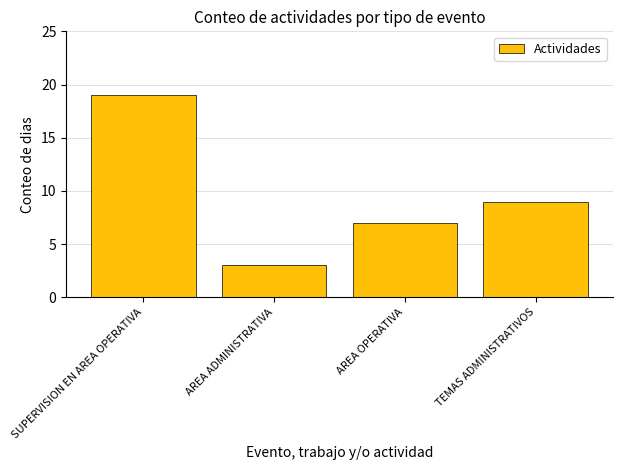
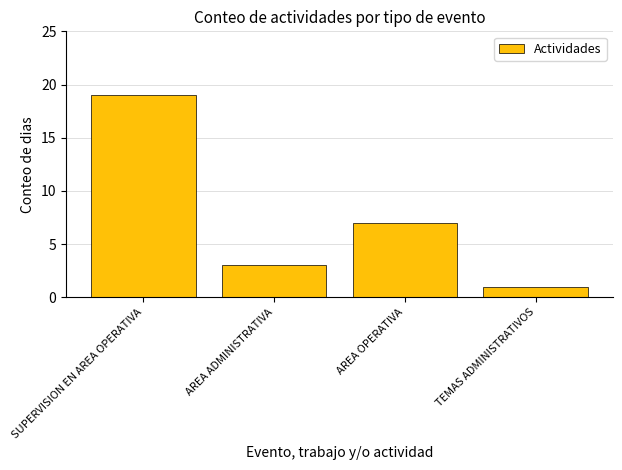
TEMAS ADMINISTRATIVOS: 9 -> 1
